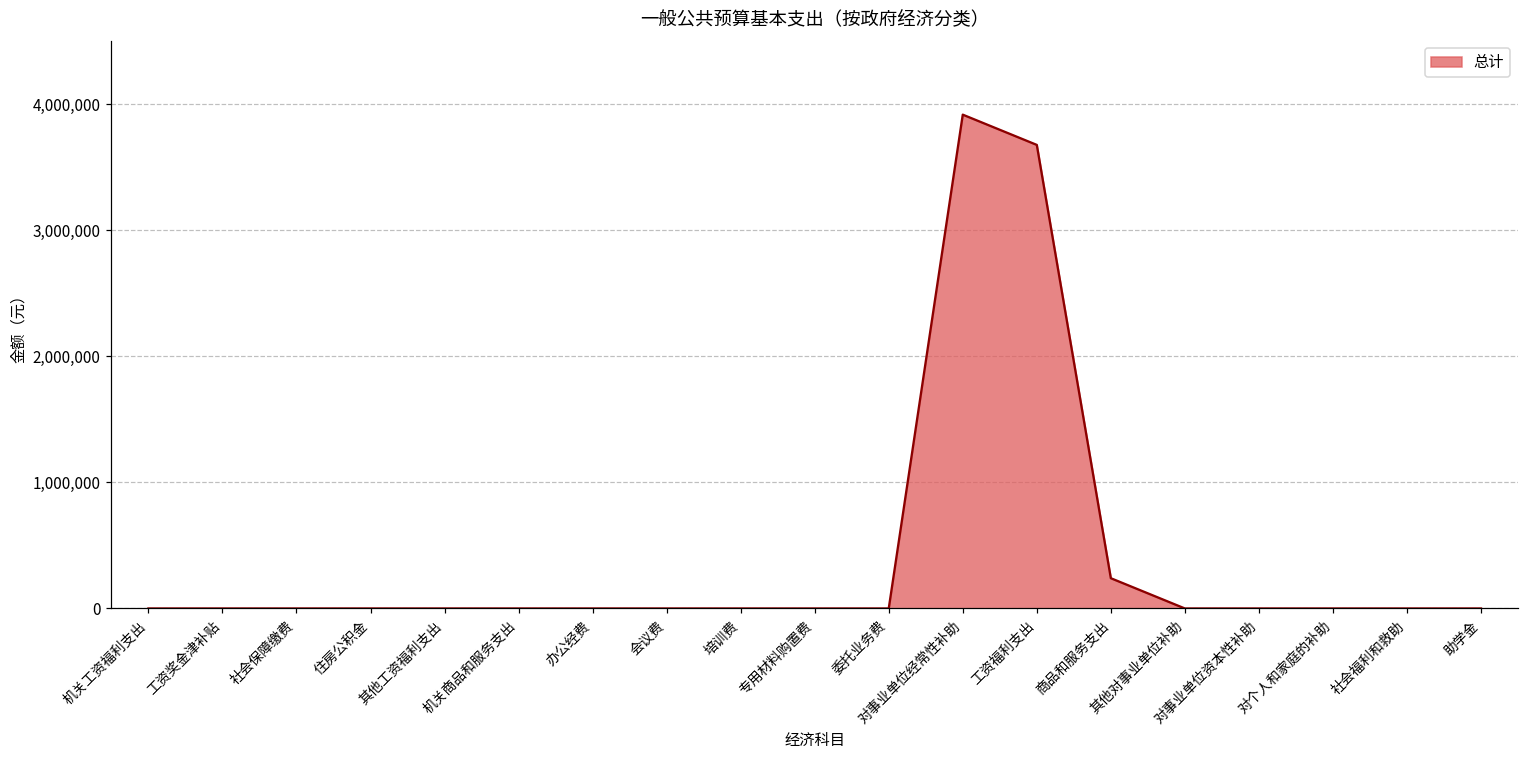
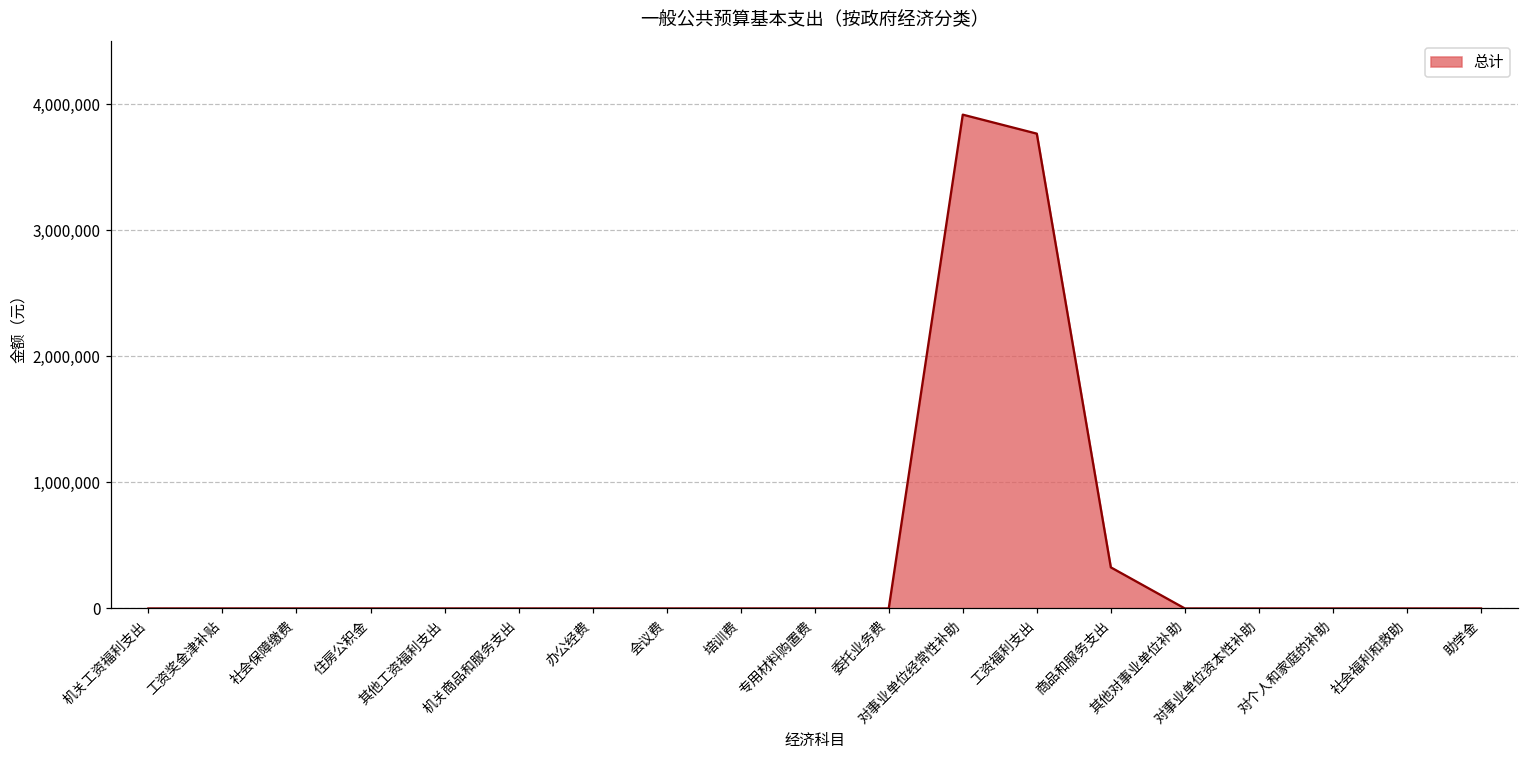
工资福利支出: 3,680,000 -> 3,770,000
商品和服务支出: 240,000 -> 330,000
